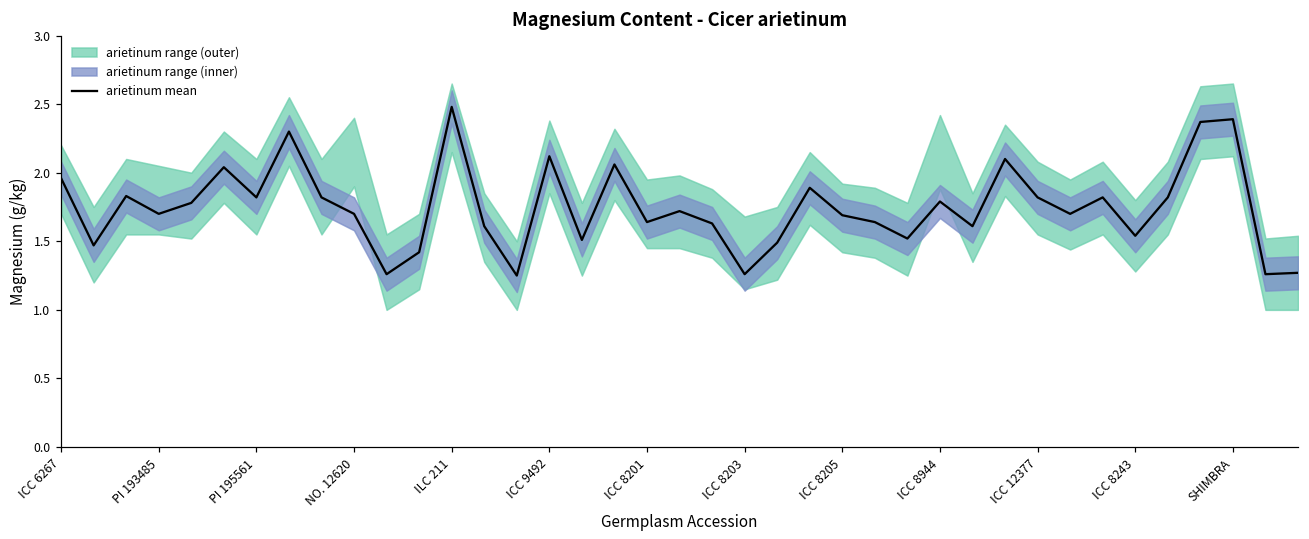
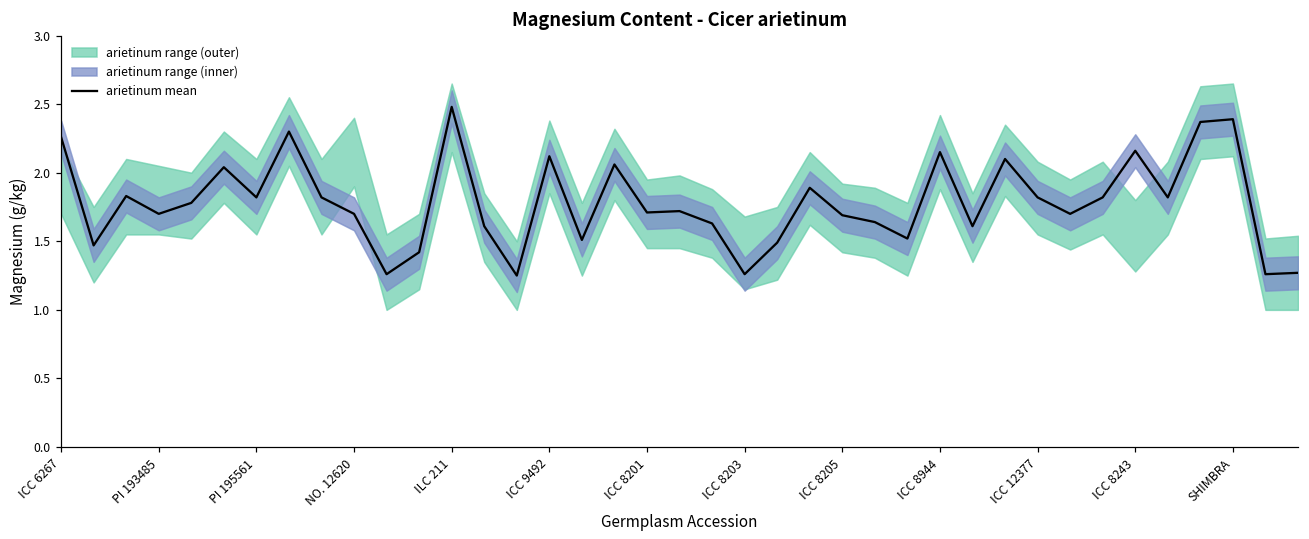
arietinum mean, ICC 6267: 1.96 -> 2.26
arietinum mean, ICC 8201: 1.64 -> 1.71
arietinum mean, ICC 8944: 1.79 -> 2.15
arietinum mean, ICC 8243: 1.54 -> 2.16
